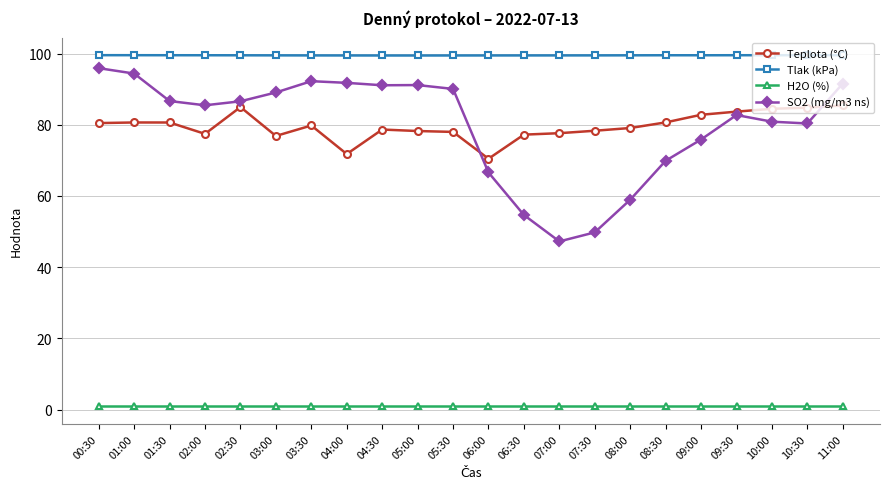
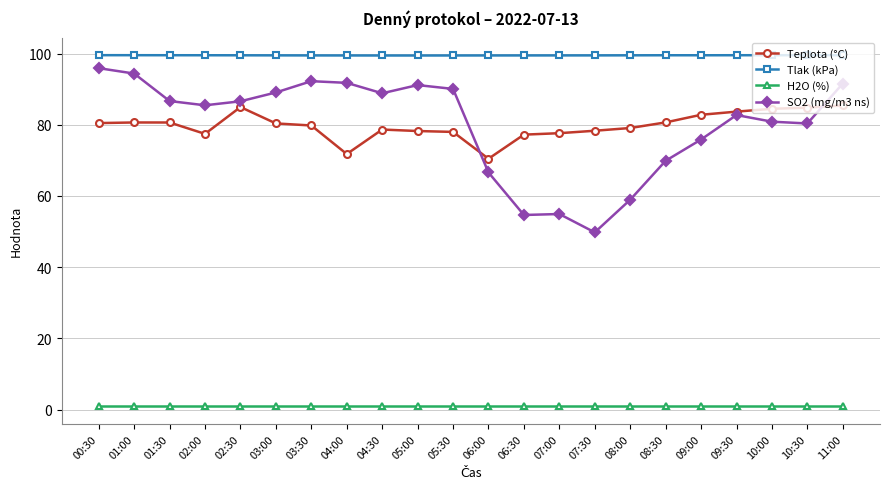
Teplota (°C), 03:00: 77 -> 80
SO2 (mg/m3 ns), 04:30: 91 -> 89
SO2 (mg/m3 ns), 07:00: 47 -> 55
